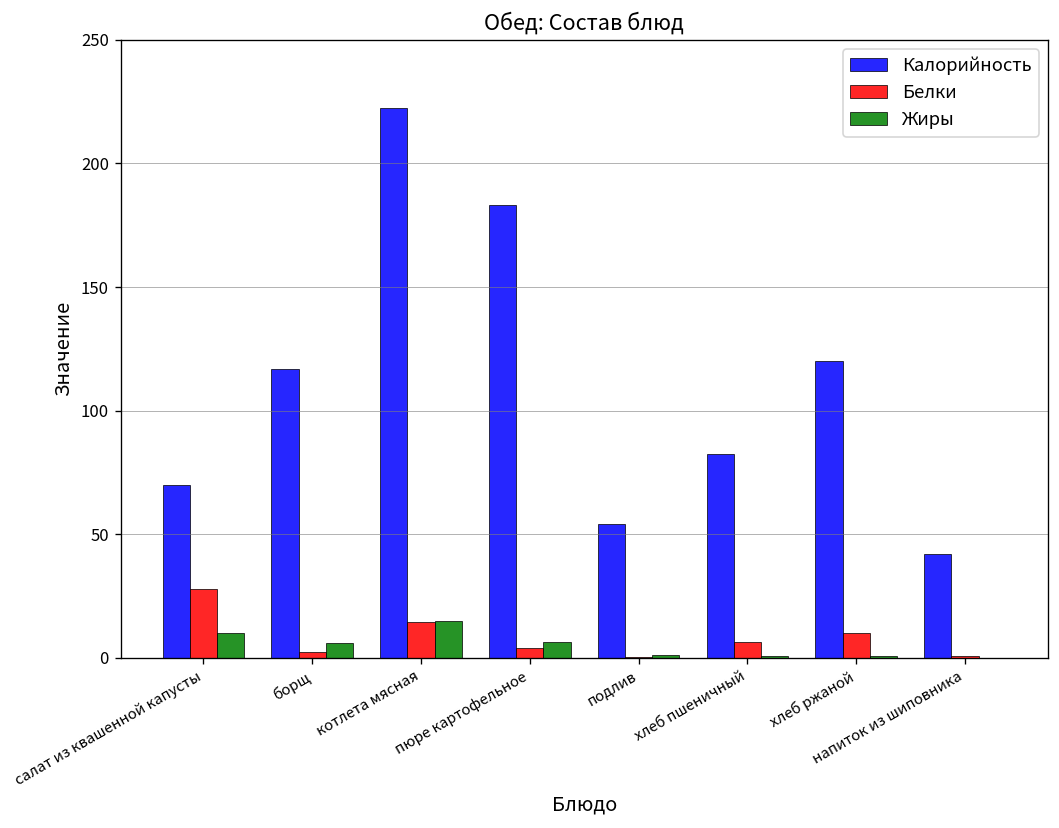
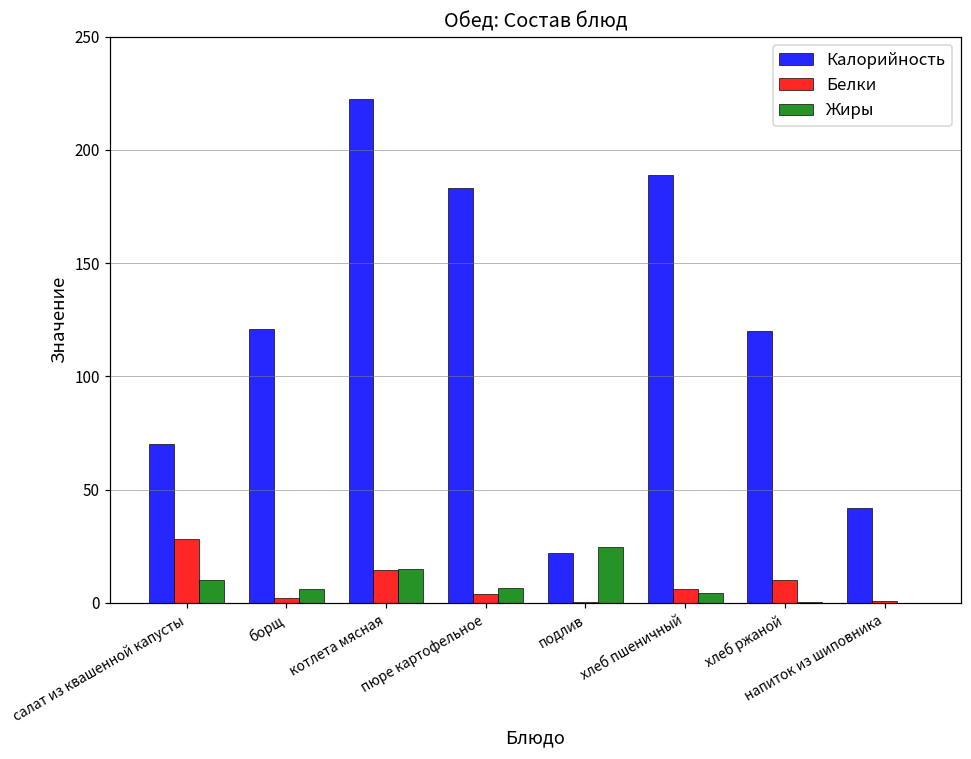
Калорийность, борщ: 117 -> 121
Калорийность, подлив: 54 -> 22
Жиры, подлив: 1 -> 25
Калорийность, хлеб пшеничный: 82 -> 189
Жиры, хлеб пшеничный: 1 -> 5
